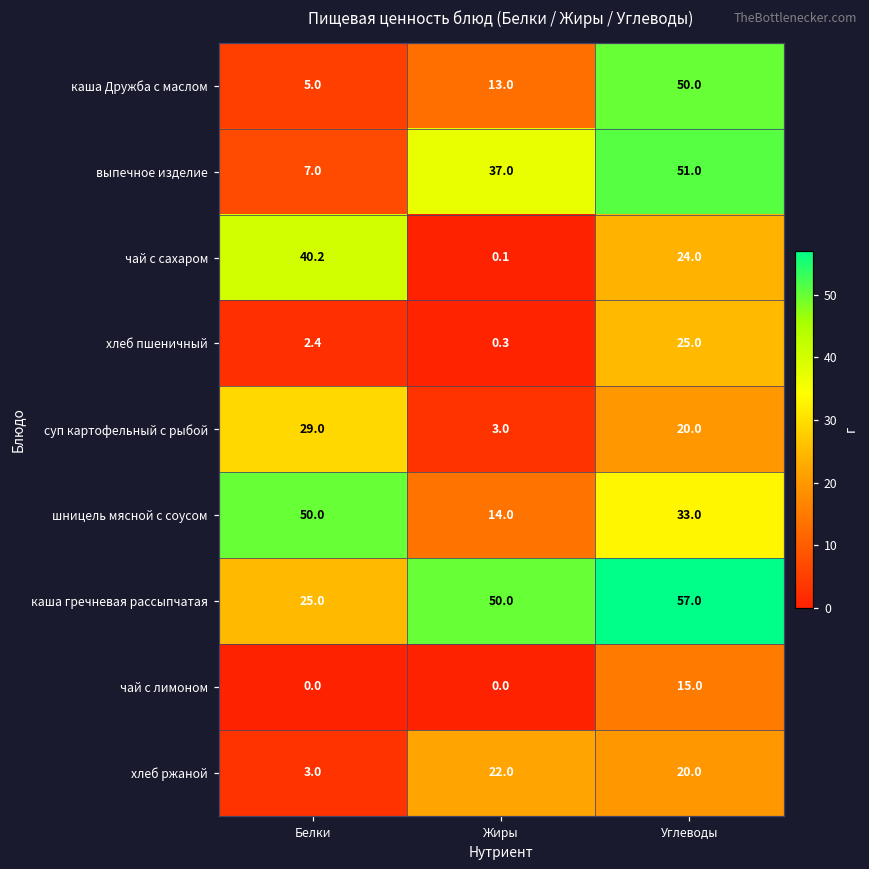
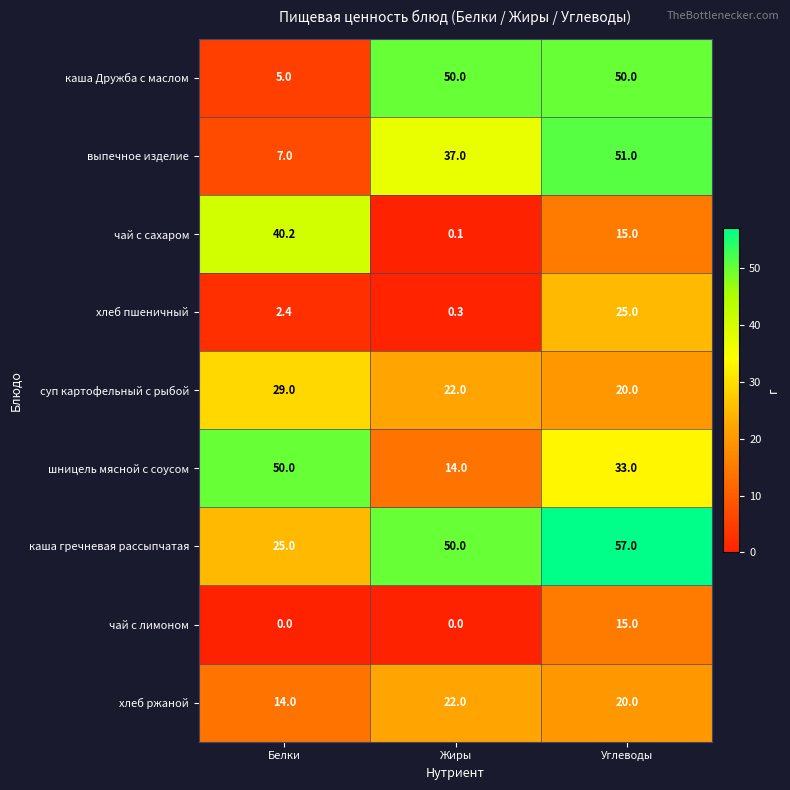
каша Дружба с маслом, Жиры: 13.0 -> 50.0
чай с сахаром, Углеводы: 24.0 -> 15.0
суп картофельный с рыбой, Жиры: 3.0 -> 22.0
хлеб ржаной, Белки: 3.0 -> 14.0
